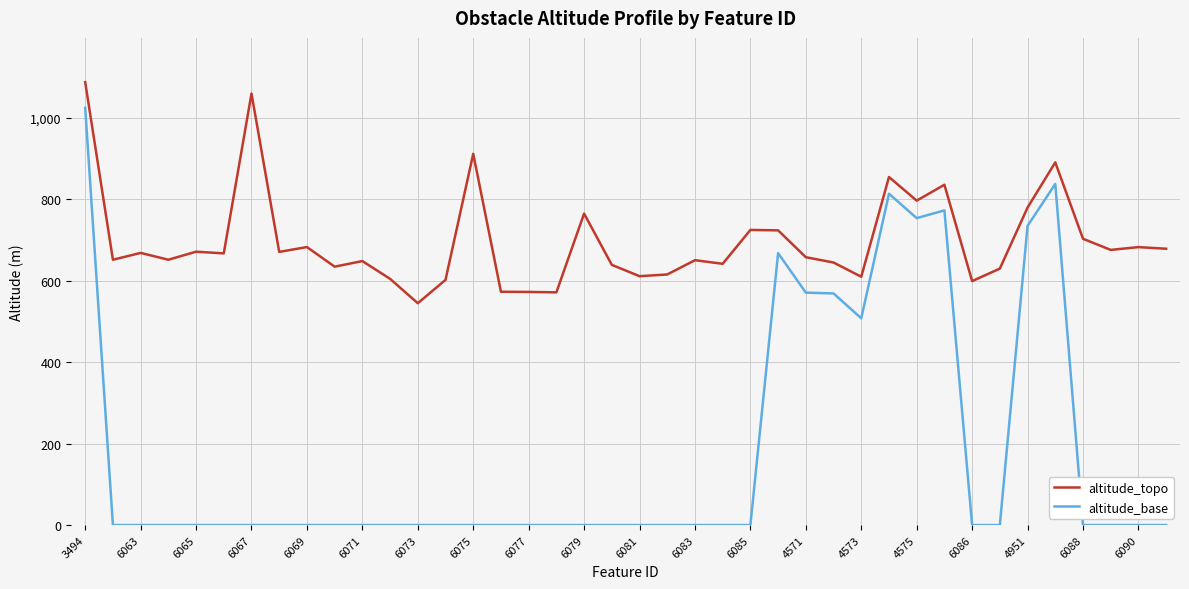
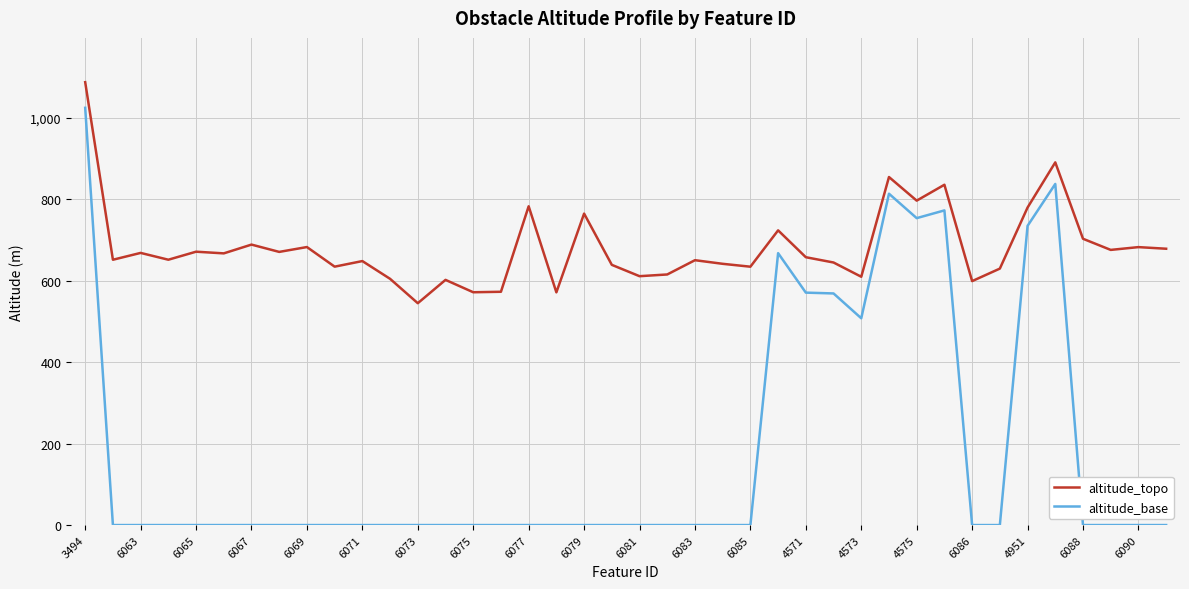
altitude_topo, 6067: 1,060 -> 690
altitude_topo, 6075: 910 -> 570
altitude_topo, 6077: 570 -> 780
altitude_topo, 6085: 730 -> 630
